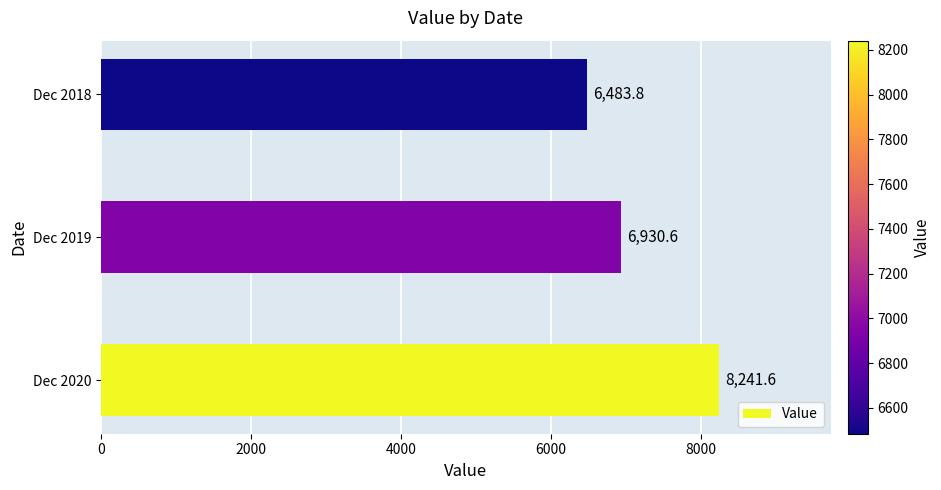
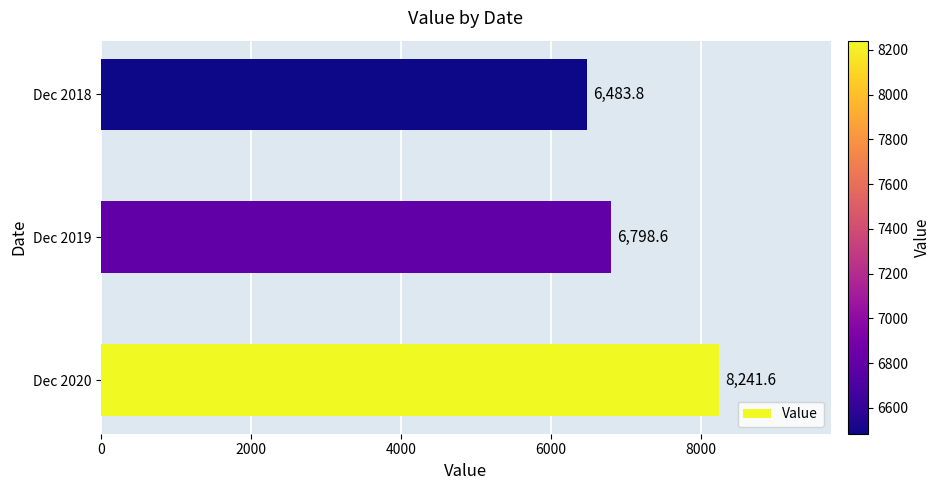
Dec 2019: 6,930.6 -> 6,798.6
